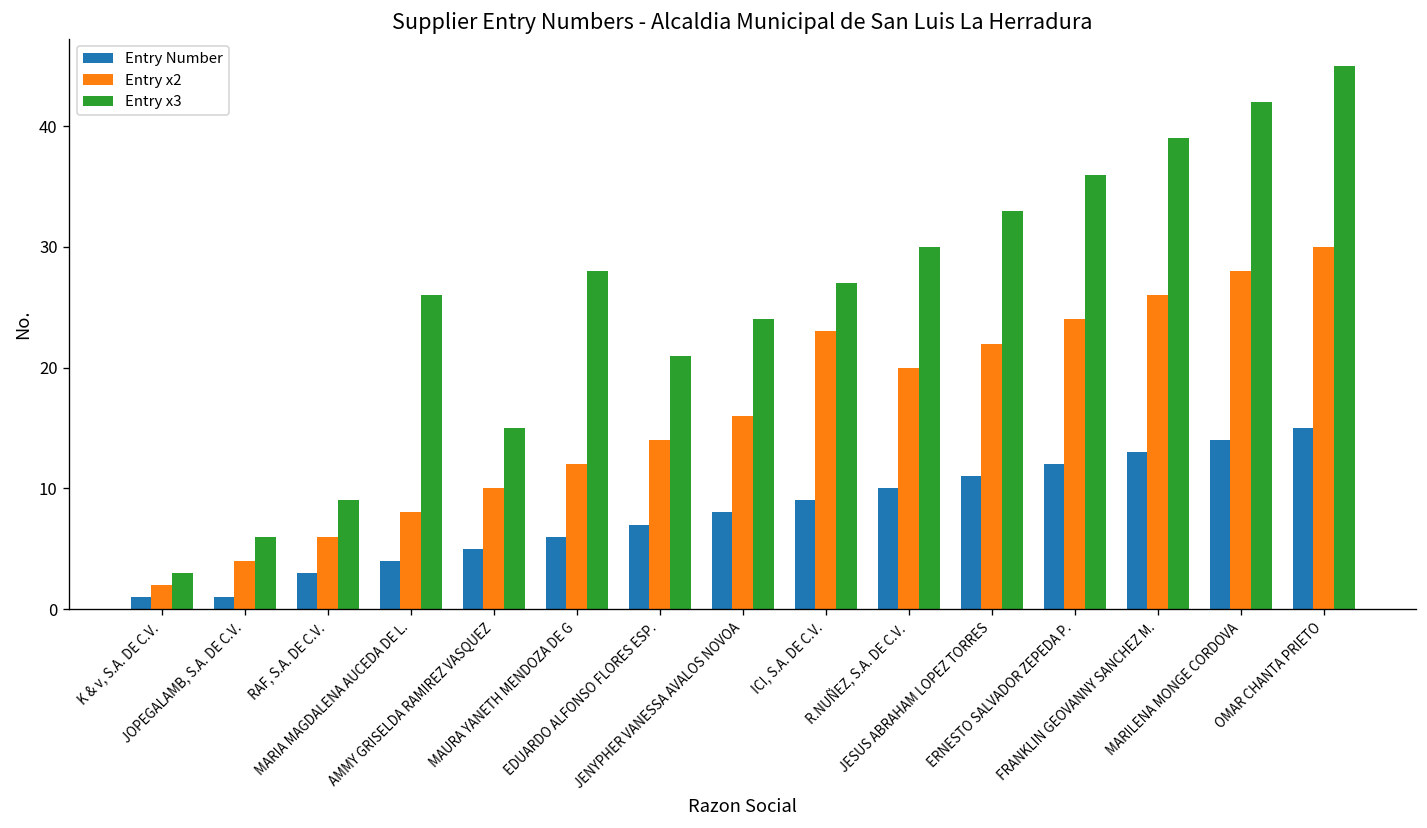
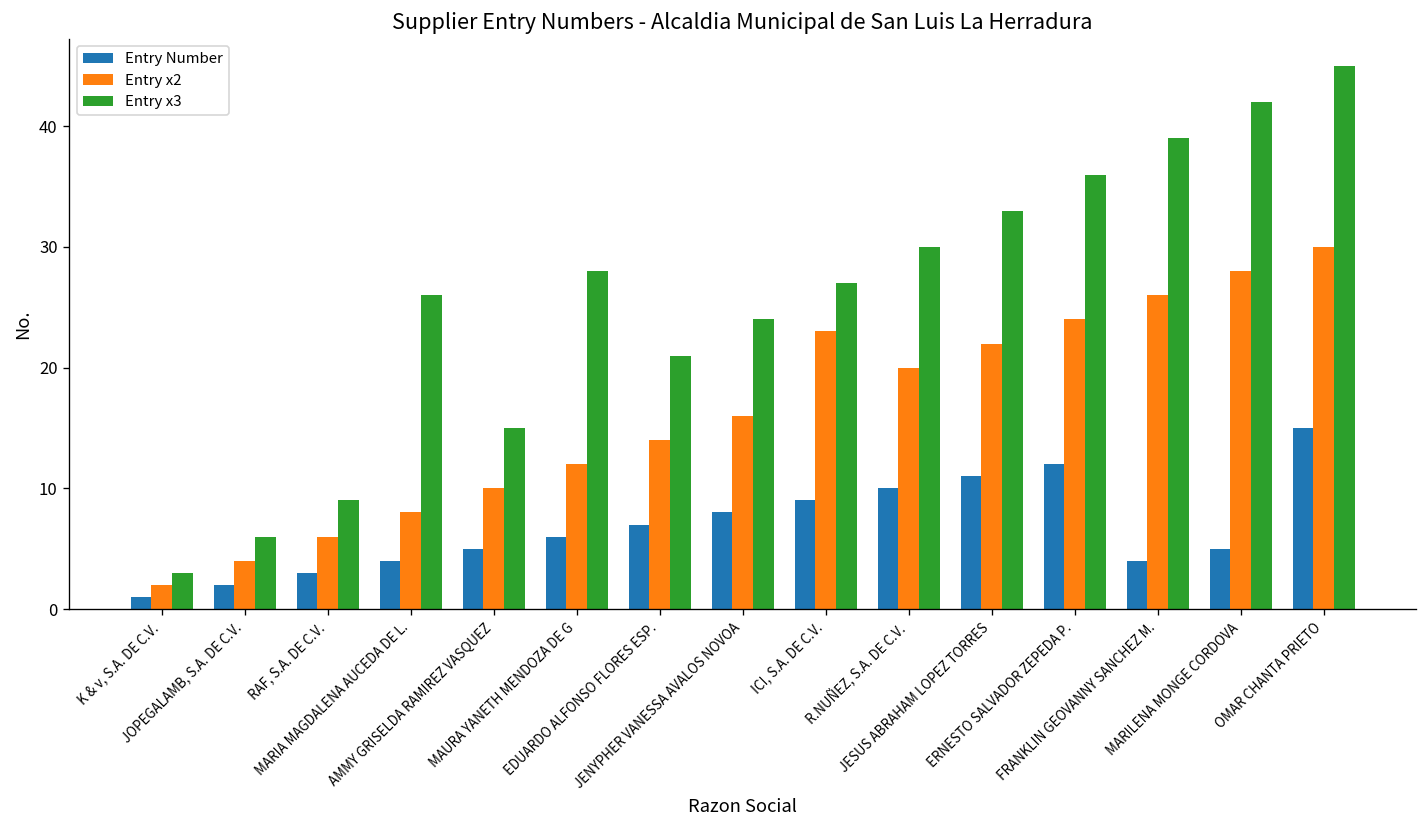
Entry Number, JOPEGALAMB, S.A. DE C.V.: 1 -> 2
Entry Number, FRANKLIN GEOVANNY SANCHEZ M.: 13 -> 4
Entry Number, MARILENA MONGE CORDOVA: 14 -> 5
